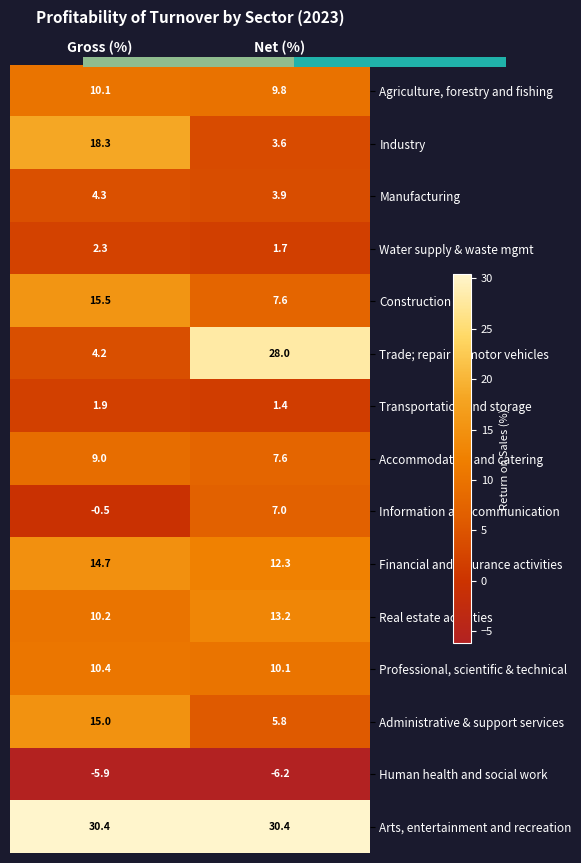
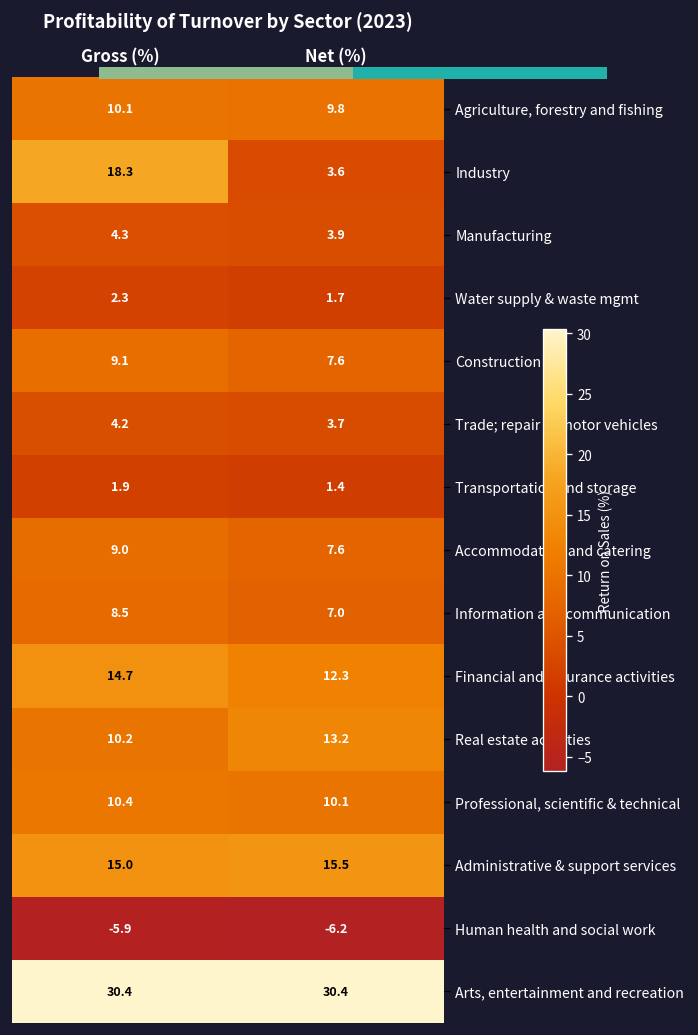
Profitability of Turnover by Sector (2023), Construction, Gross (%): 15.5 -> 9.1
Profitability of Turnover by Sector (2023), Trade; repair of motor vehicles, Net (%): 28.0 -> 3.7
Profitability of Turnover by Sector (2023), Information and communication, Gross (%): -0.5 -> 8.5
Profitability of Turnover by Sector (2023), Administrative & support services, Net (%): 5.8 -> 15.5
